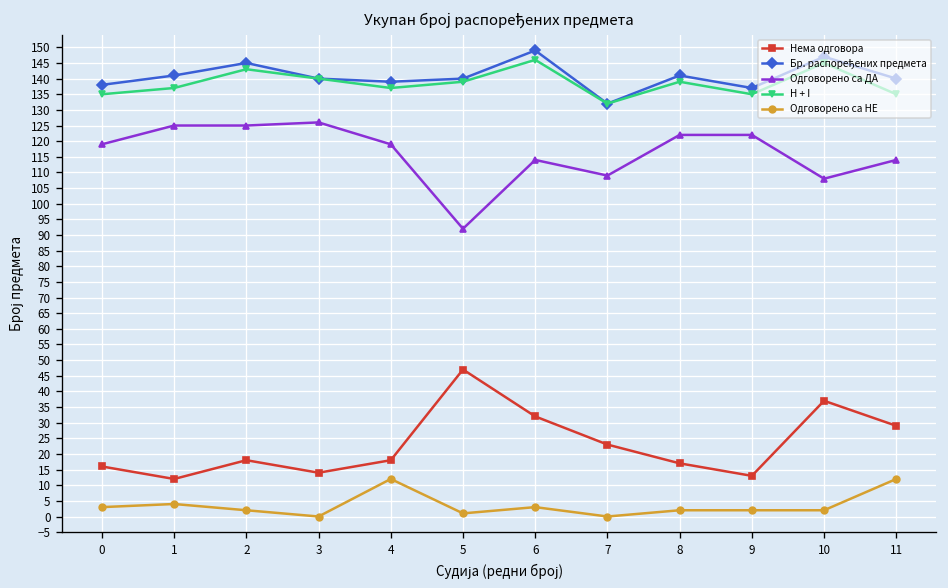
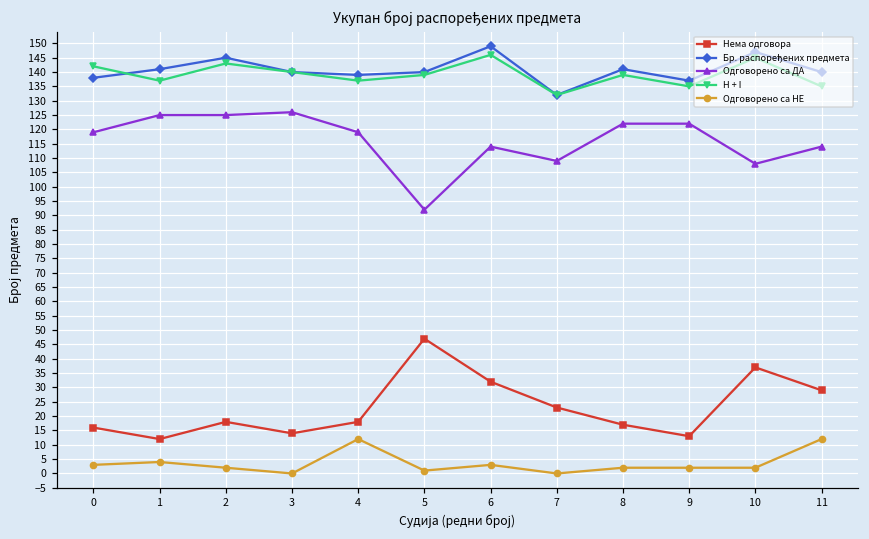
H + I, 0: 135 -> 142
